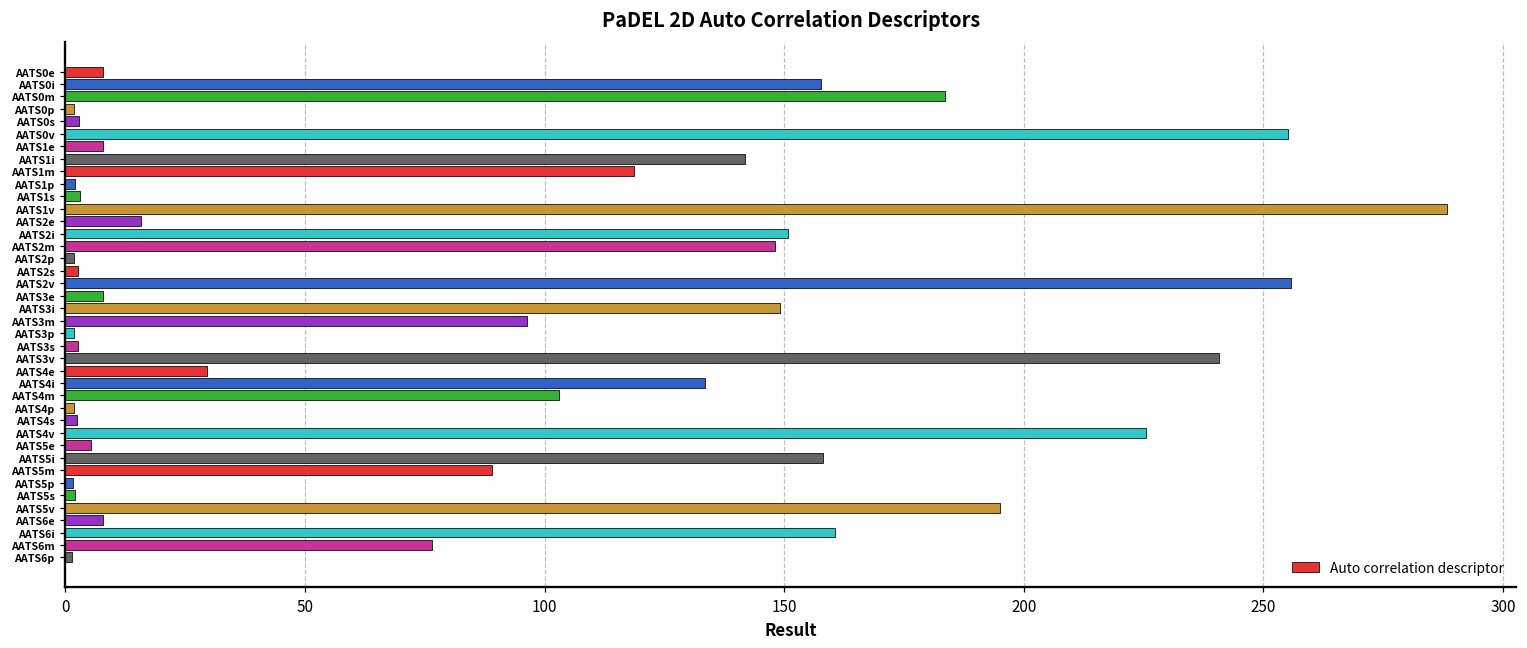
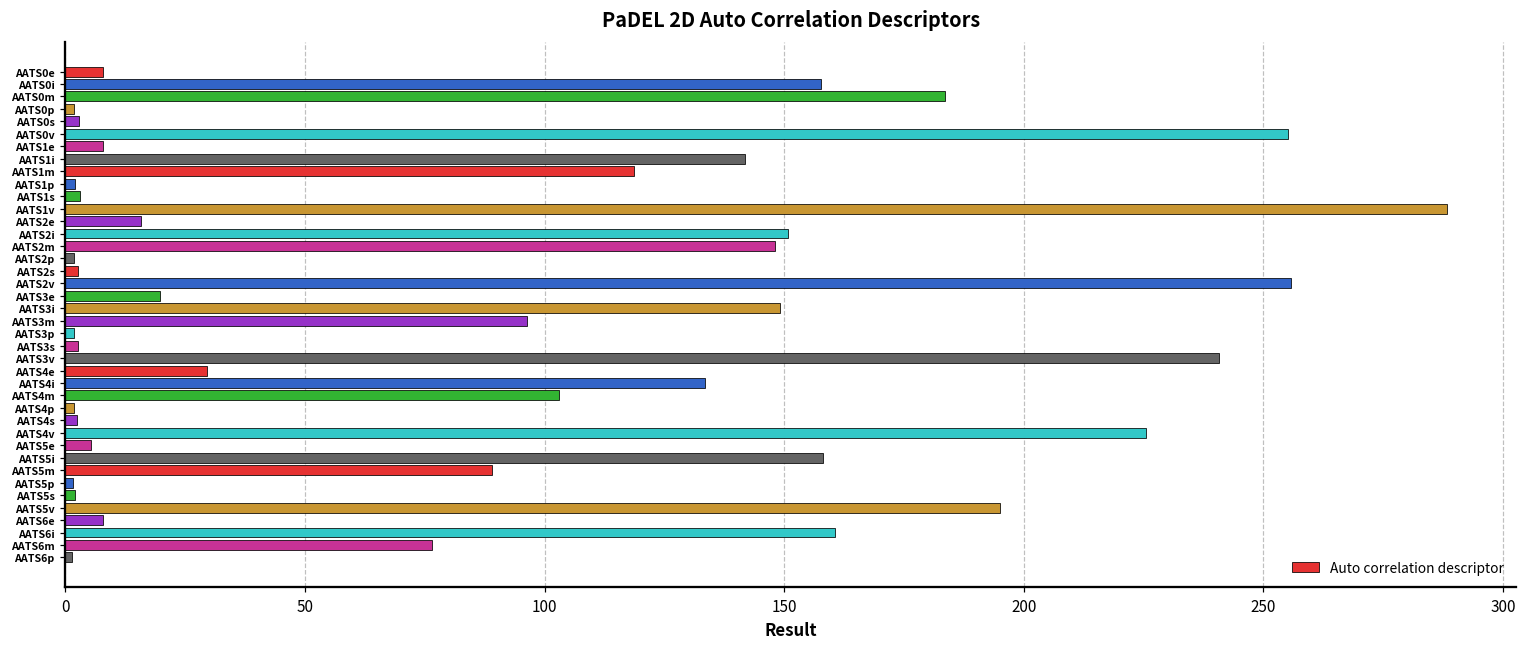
AATS3e: 8 -> 20
